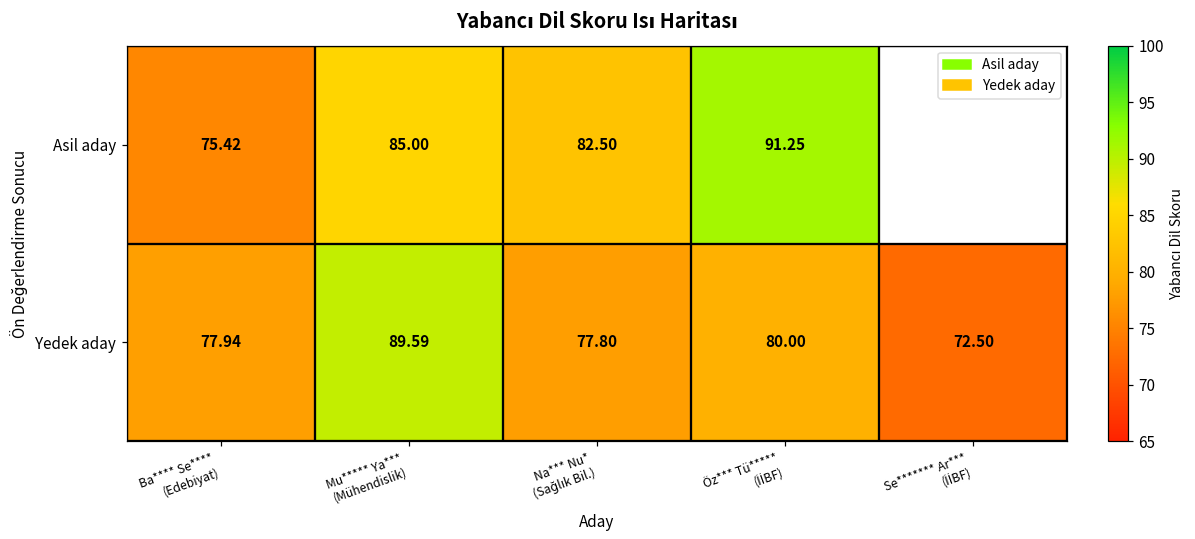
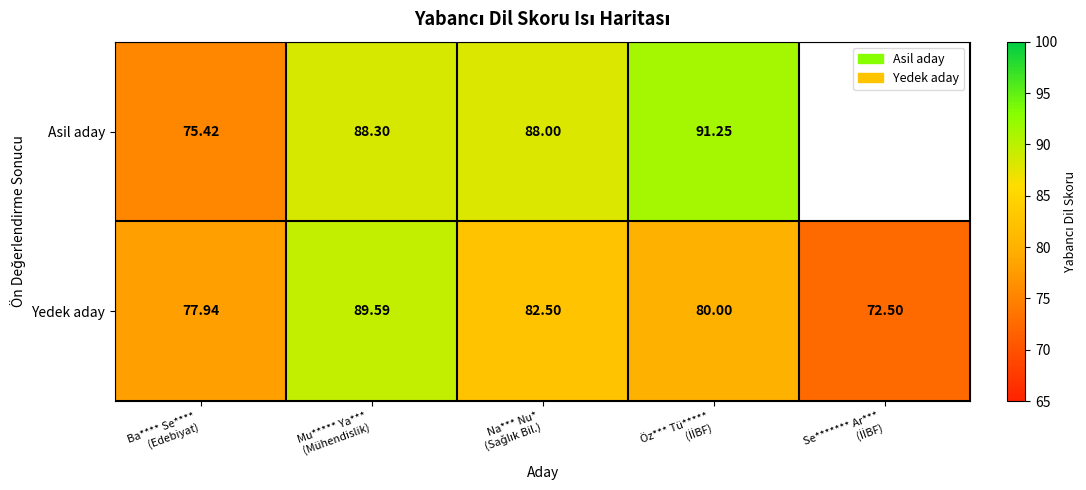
Asil aday, Mu***** Ya*** (Mühendislik): 85.00 -> 88.30
Asil aday, Na*** Nu* (Sağlık Bil.): 82.50 -> 88.00
Yedek aday, Na*** Nu* (Sağlık Bil.): 77.80 -> 82.50
